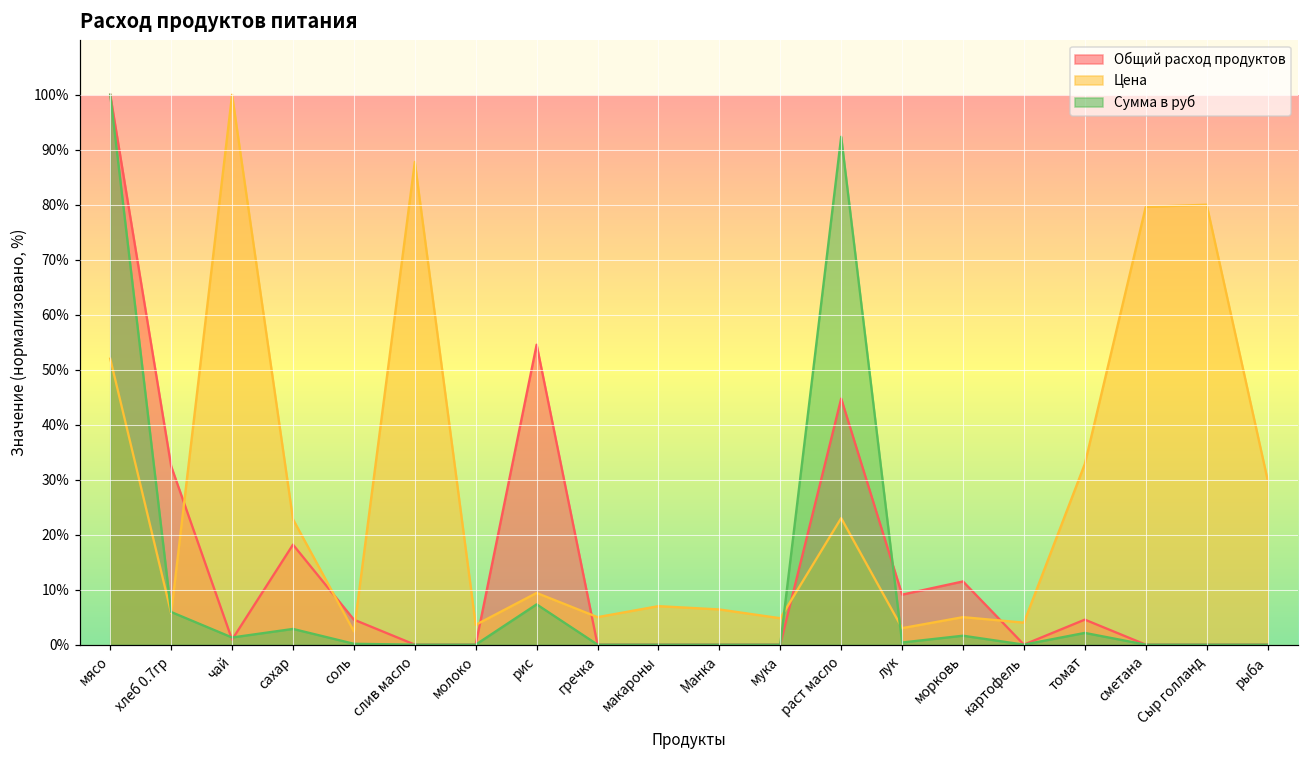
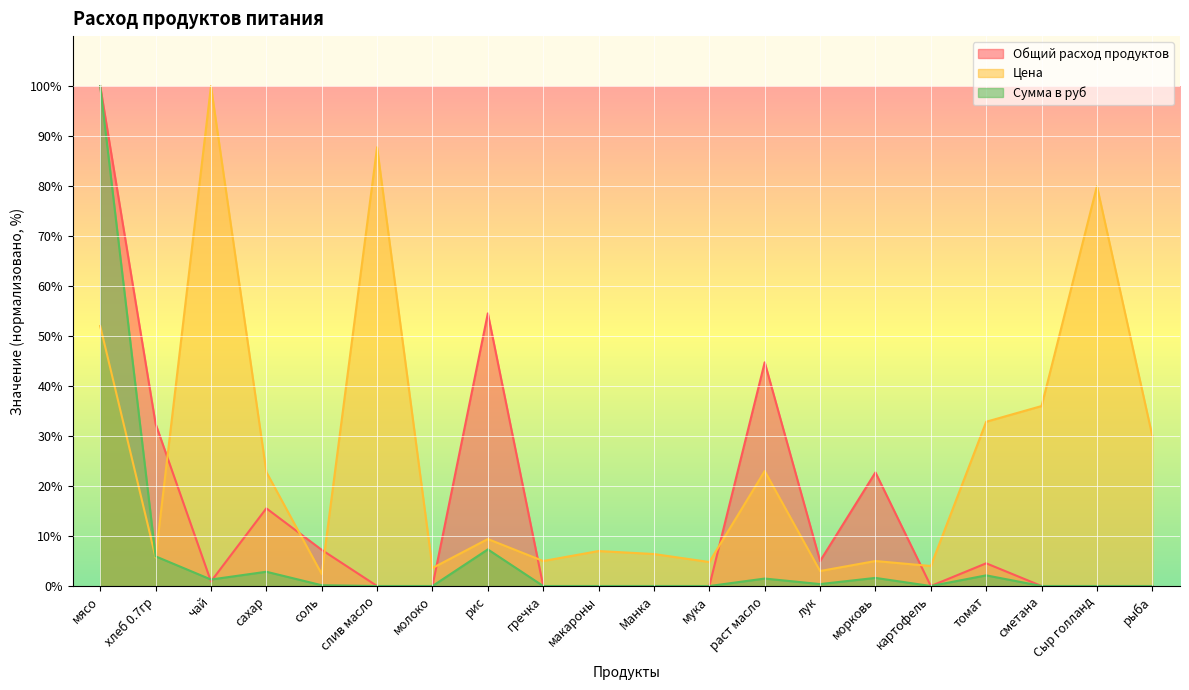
Общий расход продуктов, сахар: 18% -> 16%
Общий расход продуктов, соль: 5% -> 7%
Сумма в руб, раст масло: 92% -> 1%
Общий расход продуктов, лук: 9% -> 5%
Общий расход продуктов, морковь: 11% -> 23%
Цена, сметана: 80% -> 36%
